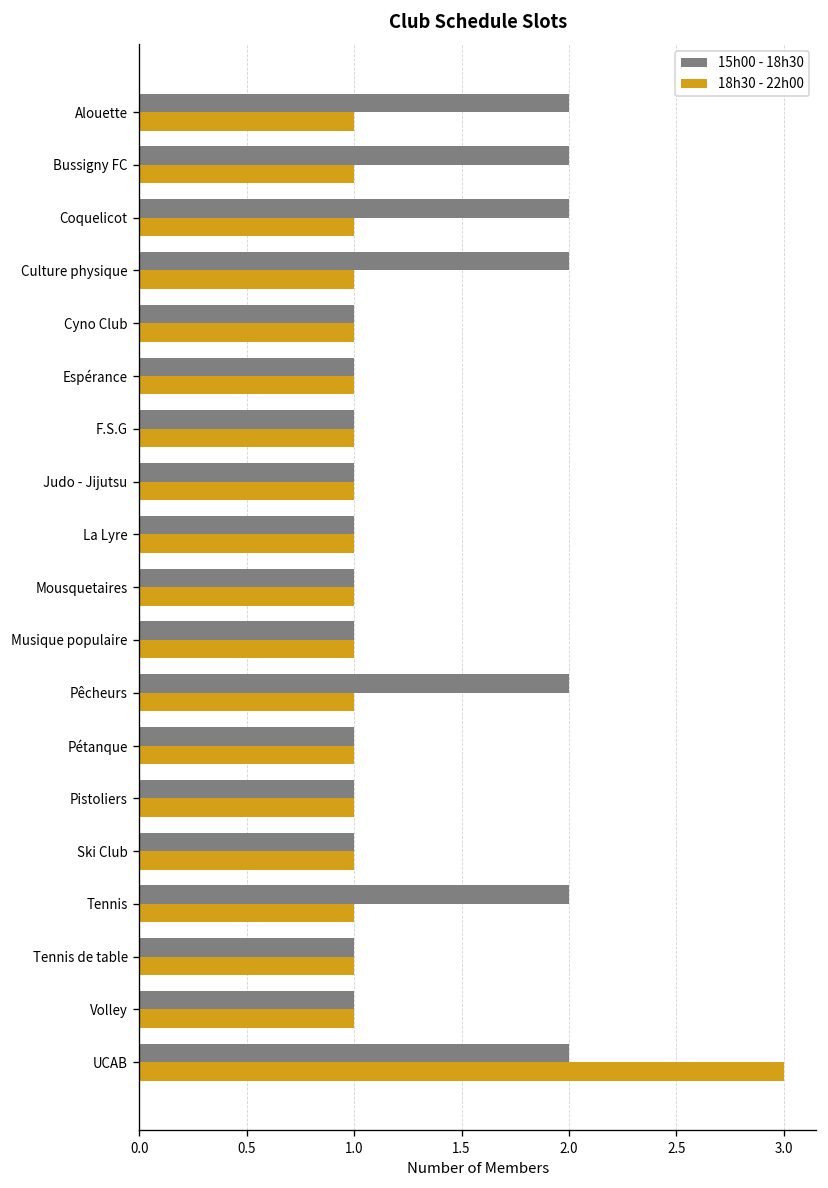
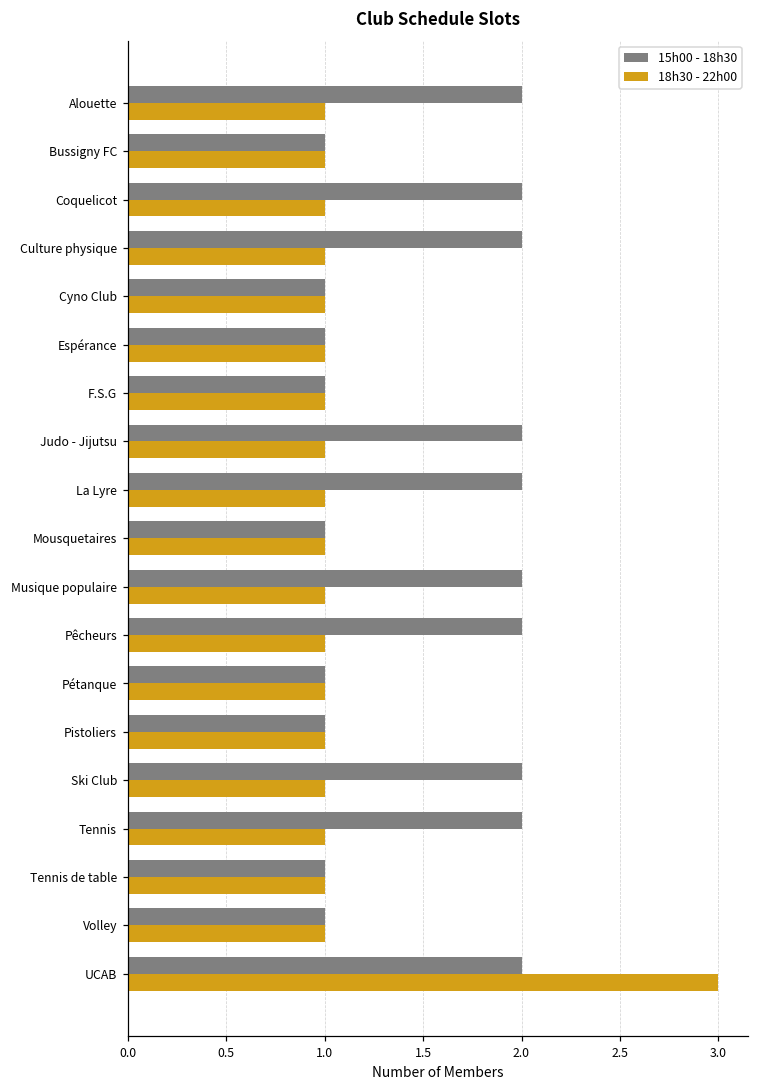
15h00 - 18h30, Bussigny FC: 2 -> 1
15h00 - 18h30, Judo - Jijutsu: 1 -> 2
15h00 - 18h30, La Lyre: 1 -> 2
15h00 - 18h30, Musique populaire: 1 -> 2
15h00 - 18h30, Ski Club: 1 -> 2
